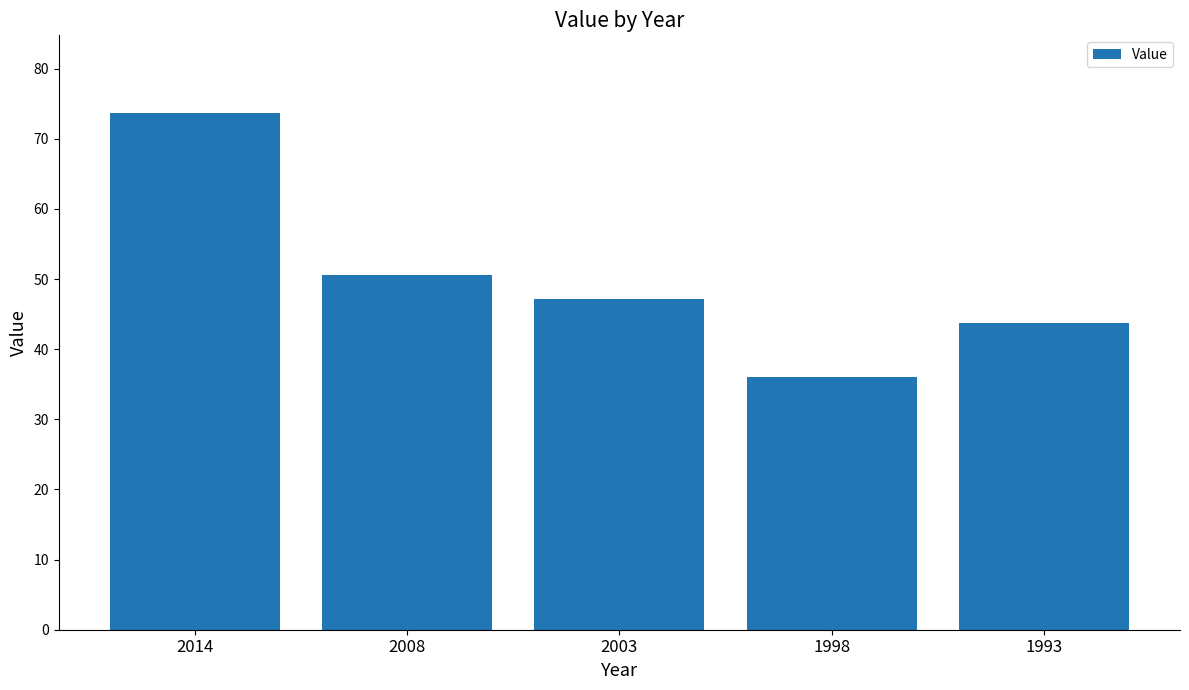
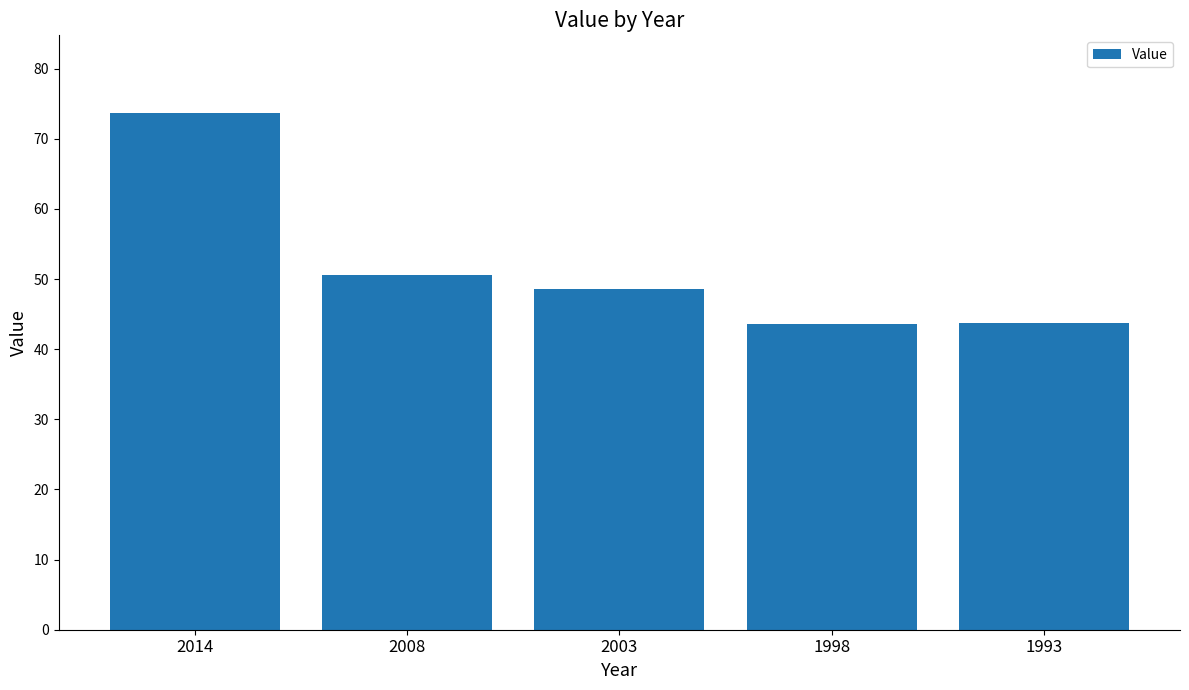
2003: 47 -> 49
1998: 36 -> 44
